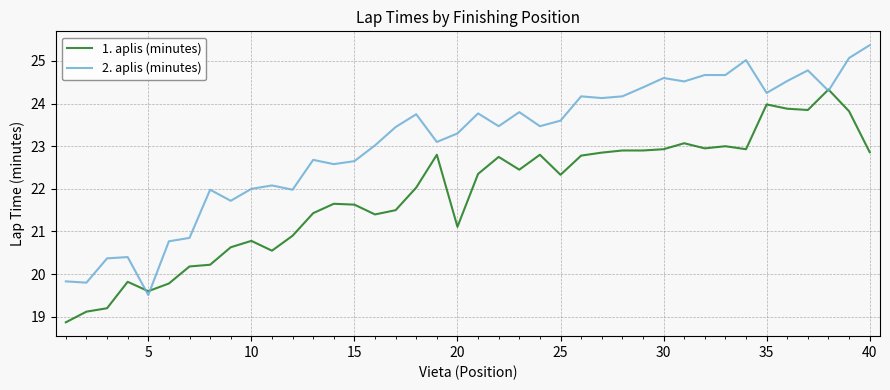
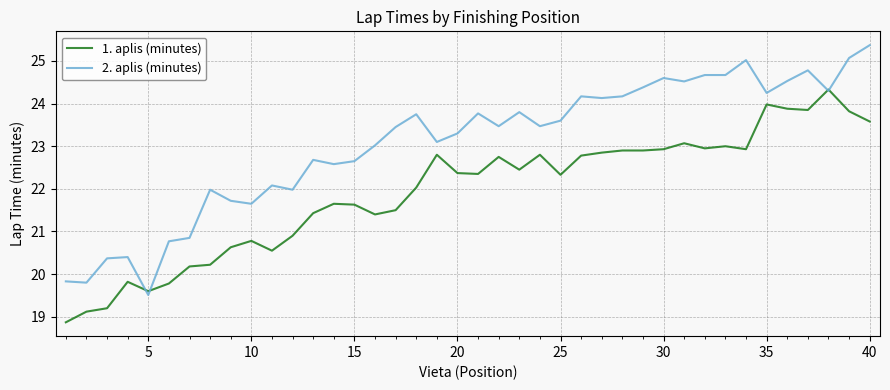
2. aplis (minutes), 10: 22.0 -> 21.7
1. aplis (minutes), 20: 21.1 -> 22.4
1. aplis (minutes), 40: 22.9 -> 23.6
